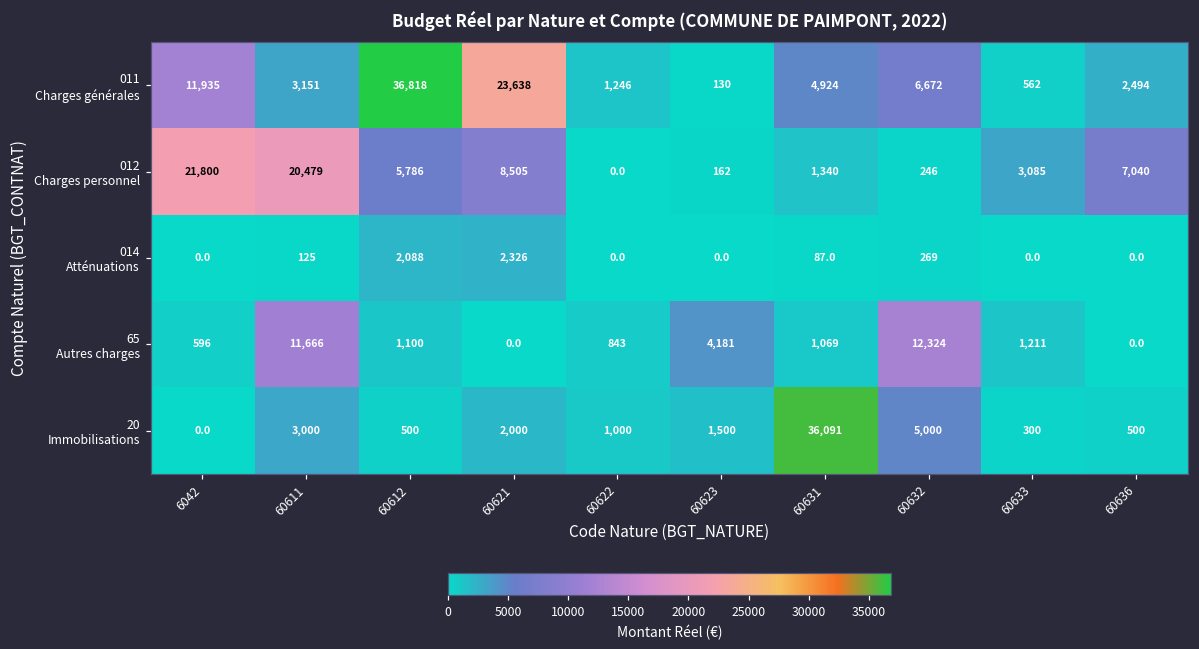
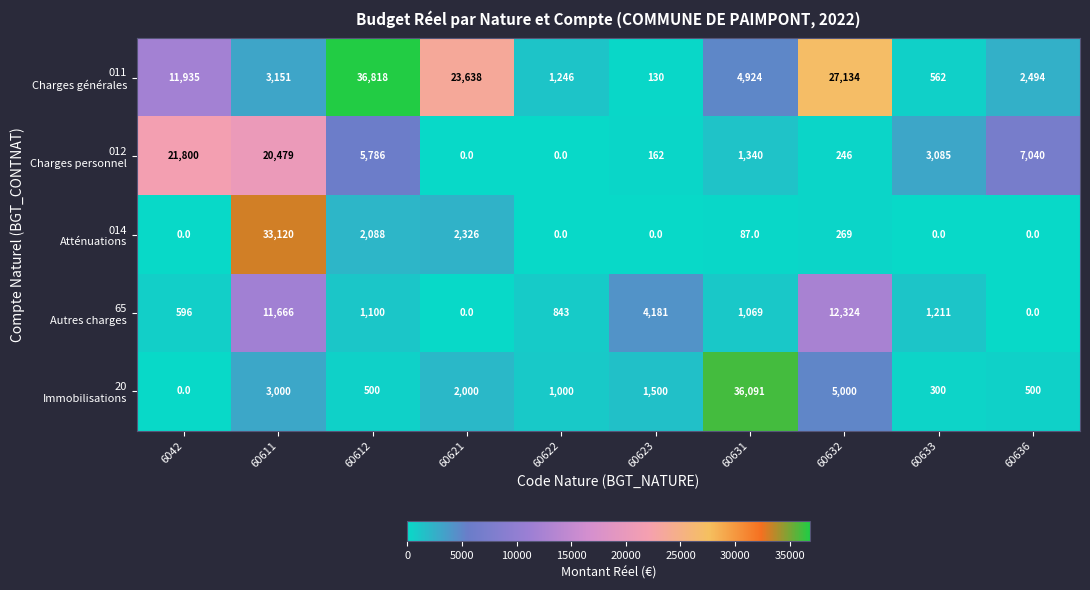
011 Charges générales, 60632: 6,672 -> 27,134
012 Charges personnel, 60621: 8,505 -> 0.0
014 Atténuations, 60611: 125 -> 33,120
